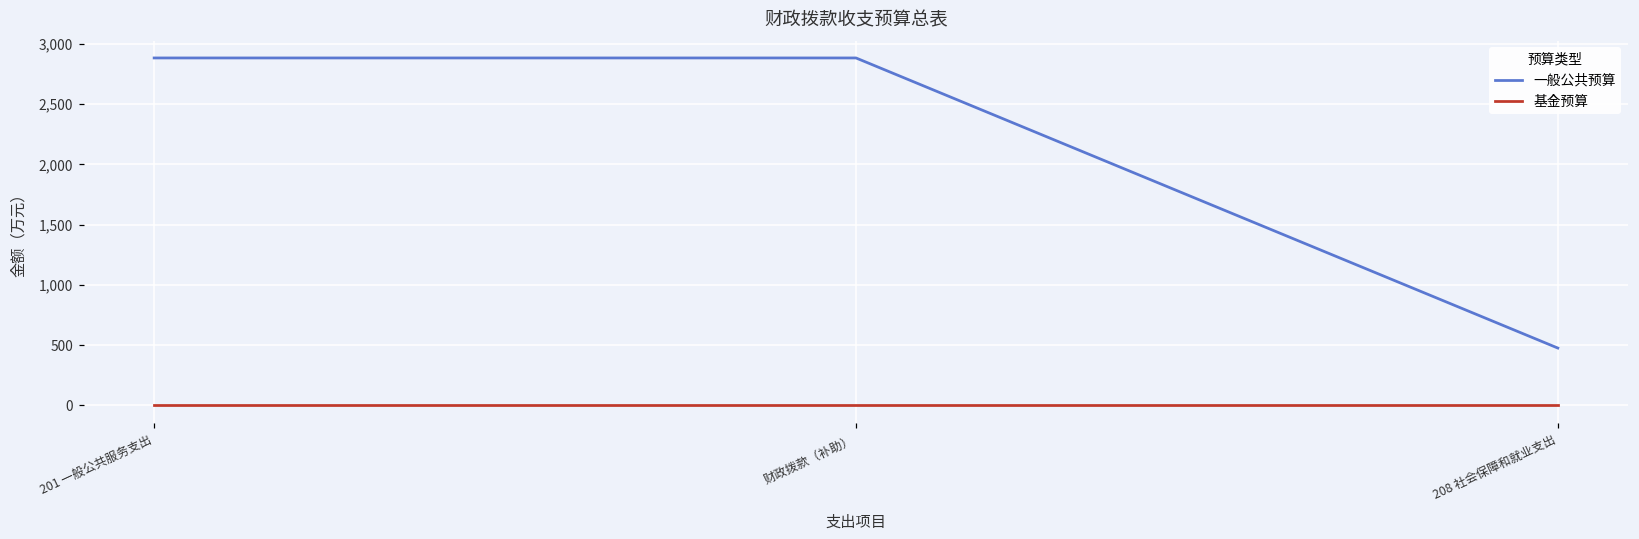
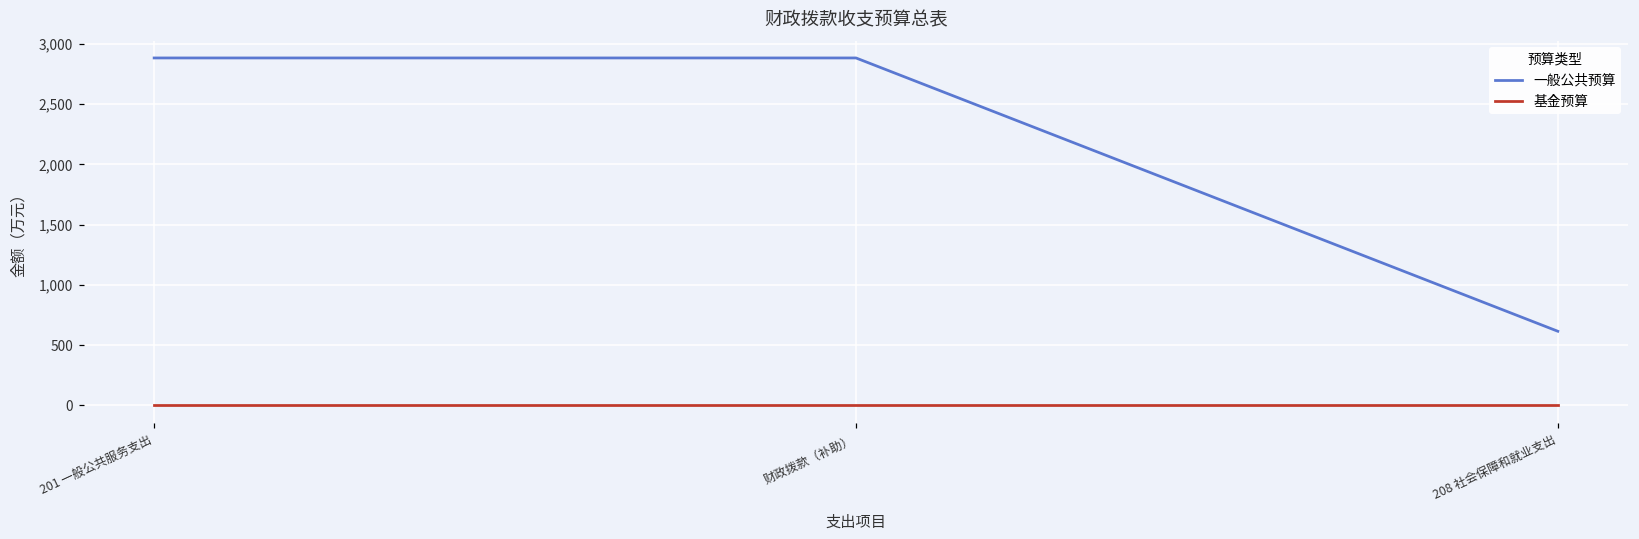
一般公共预算, 208 社会保障和就业支出: 480 -> 620
